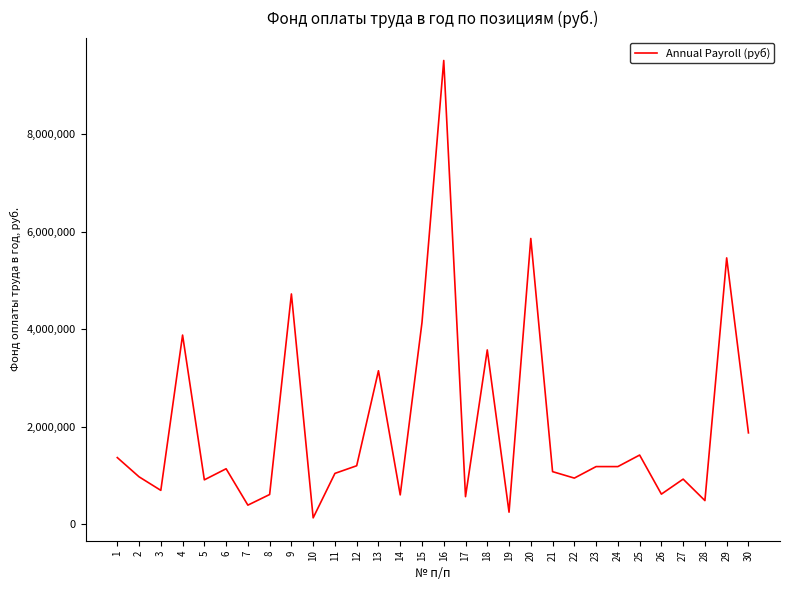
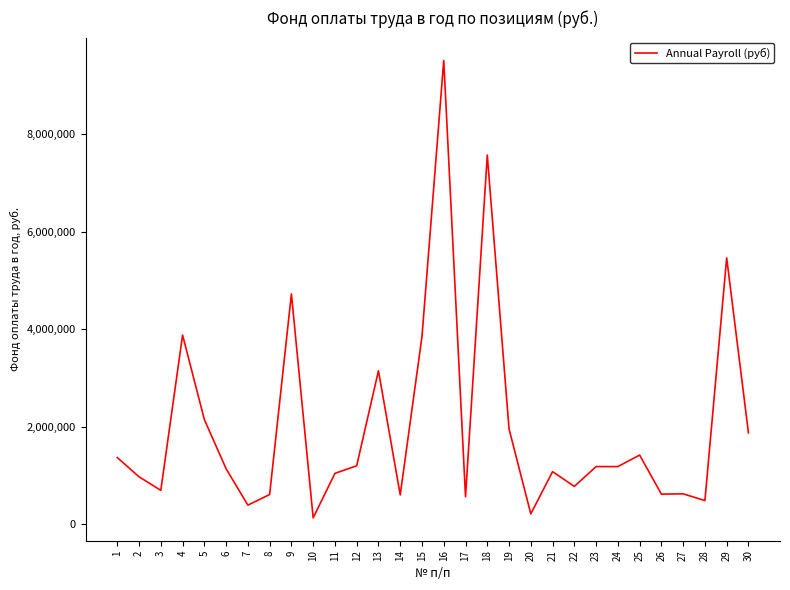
5: 900,000 -> 2,100,000
15: 4,100,000 -> 3,900,000
18: 3,600,000 -> 7,600,000
19: 200,000 -> 2,000,000
20: 5,900,000 -> 200,000
22: 900,000 -> 800,000
27: 900,000 -> 600,000
